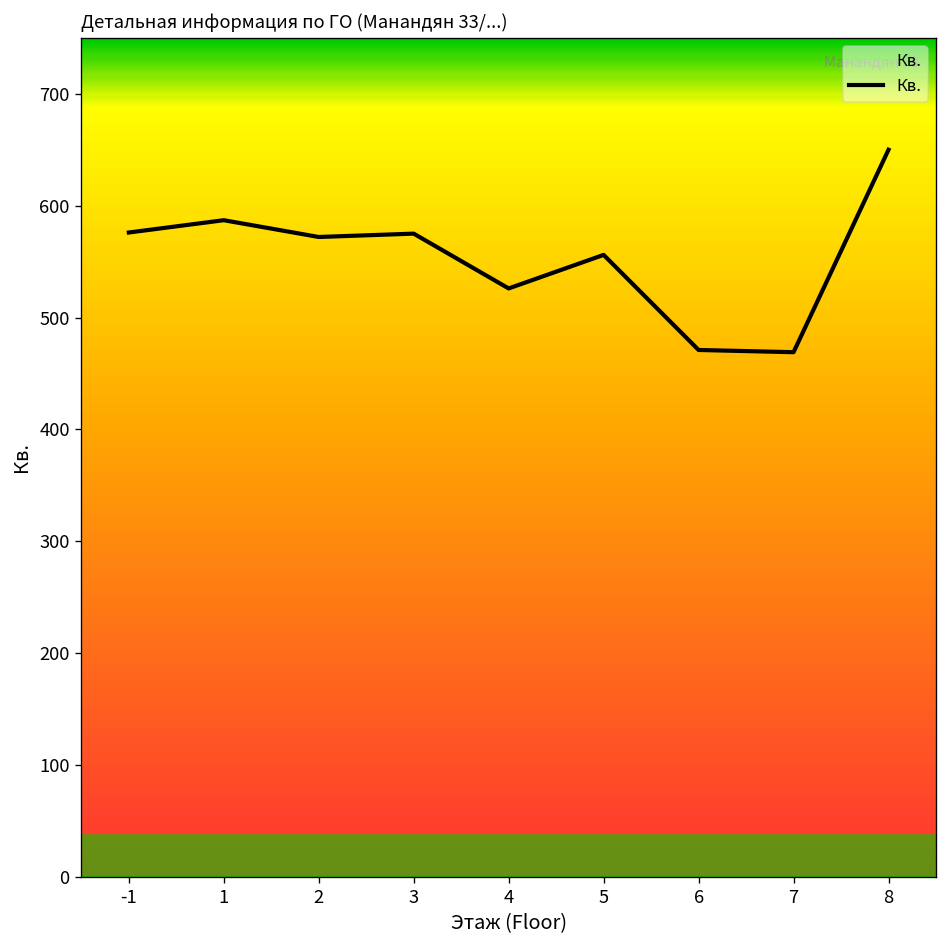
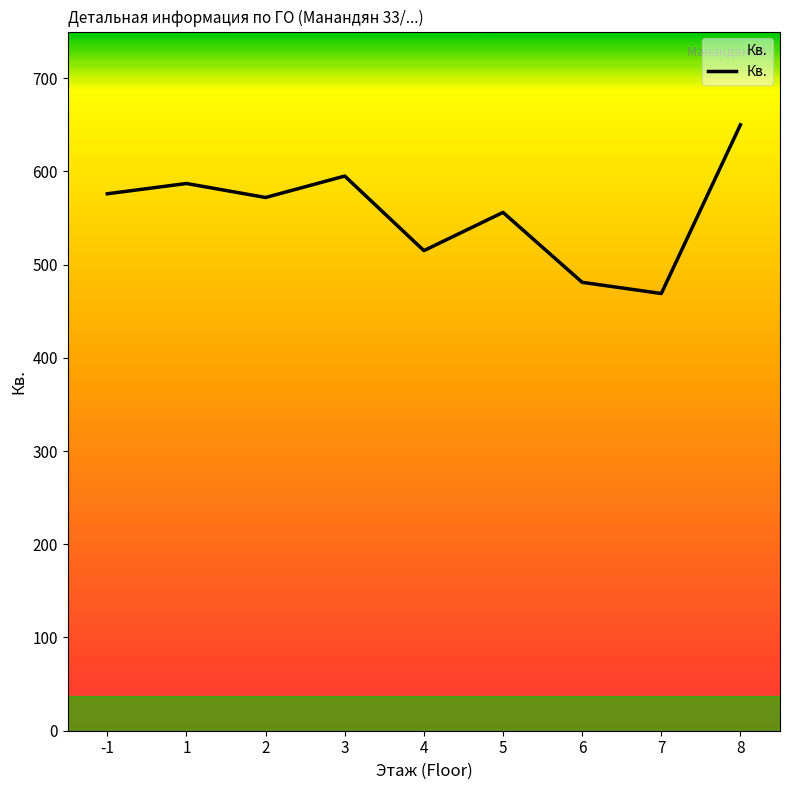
3: 580 -> 600
4: 530 -> 520
6: 470 -> 480
